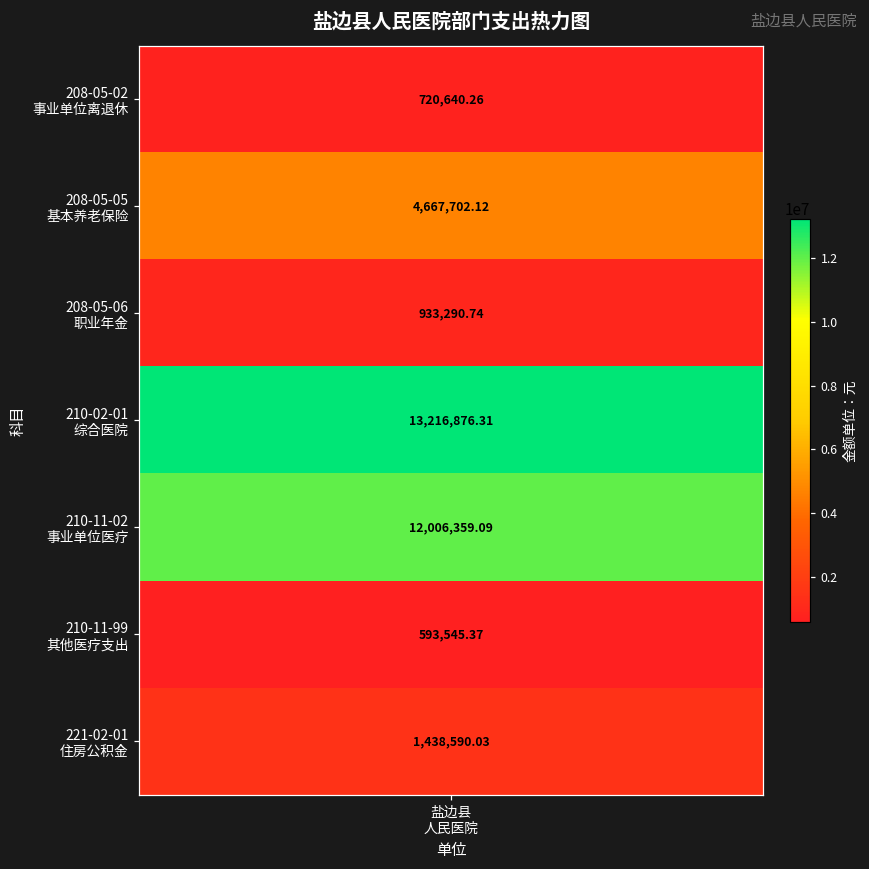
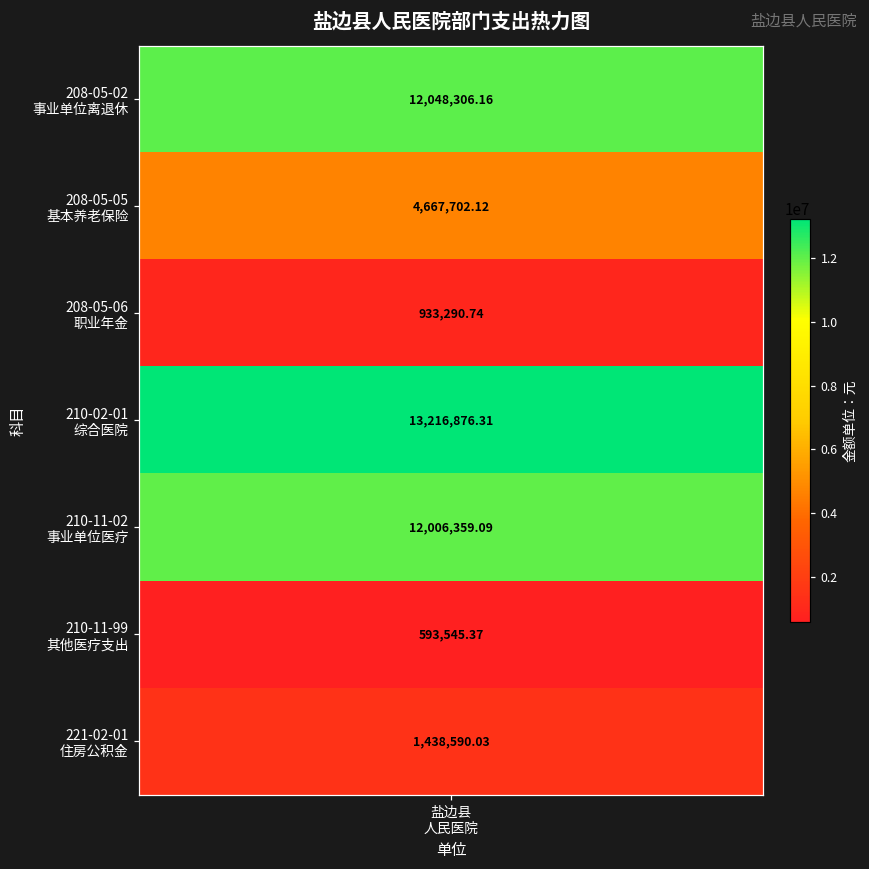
208-05-02 事业单位离退休, 盐边县 人民医院: 720,640.26 -> 12,048,306.16
